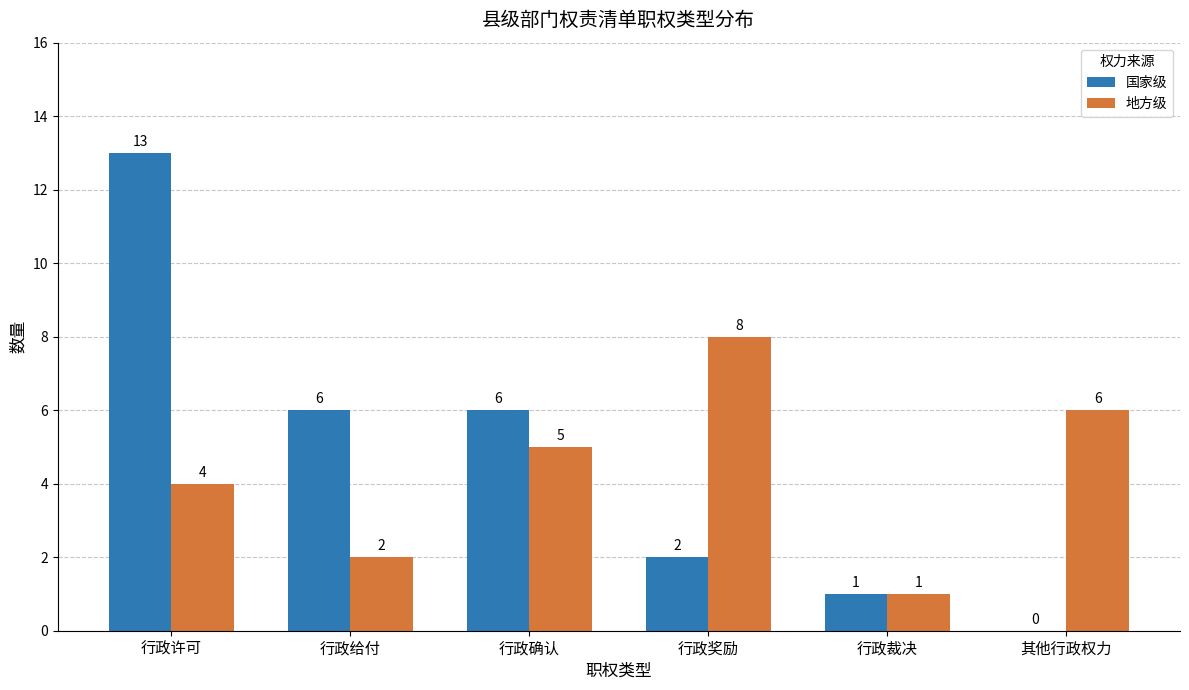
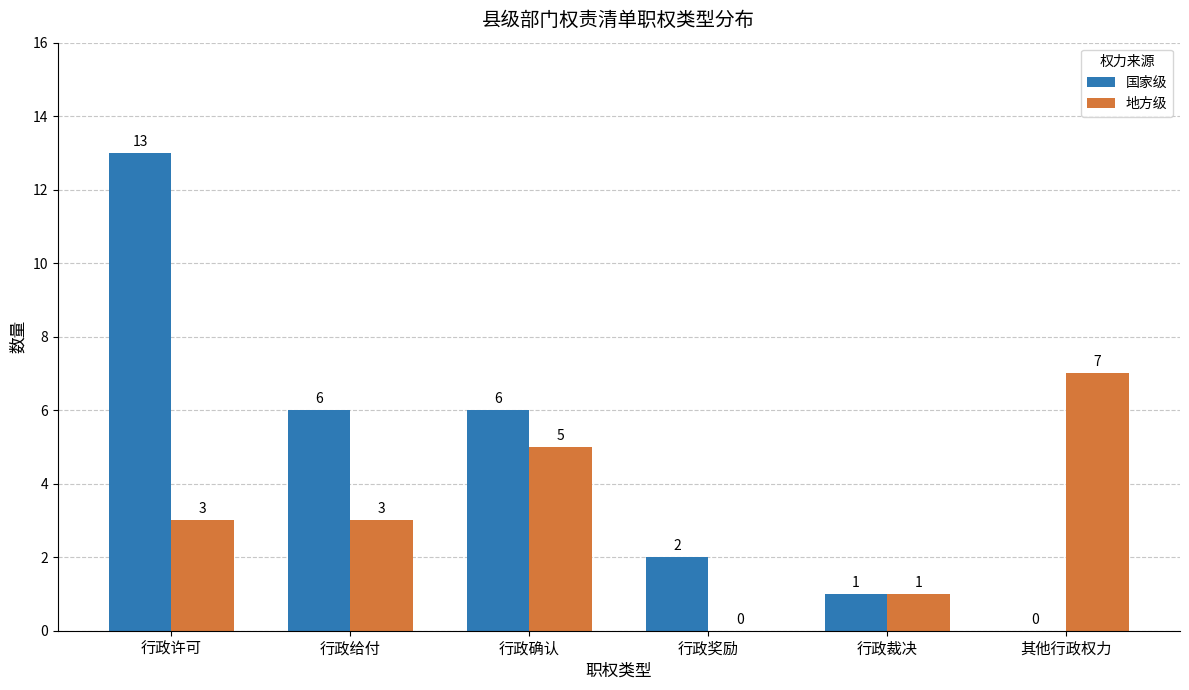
地方级, 行政许可: 4 -> 3
地方级, 行政给付: 2 -> 3
地方级, 行政奖励: 8 -> 0
地方级, 其他行政权力: 6 -> 7
